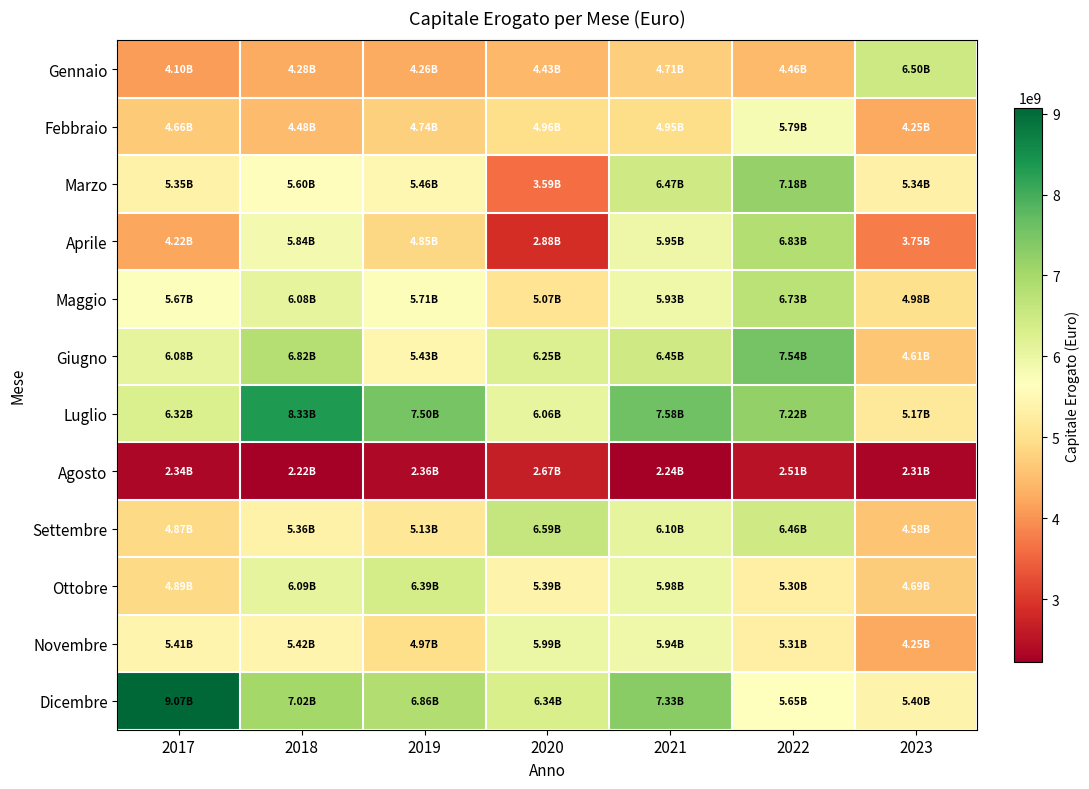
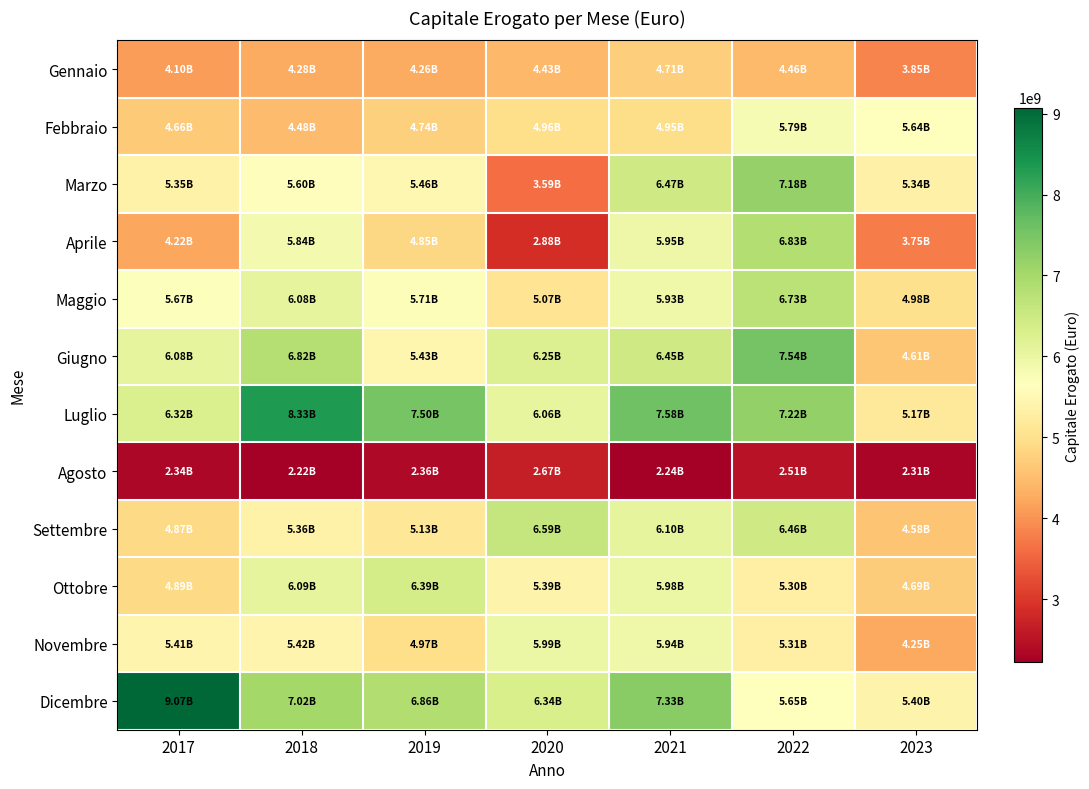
Gennaio, 2023: 6.50B -> 3.85B
Febbraio, 2023: 4.25B -> 5.64B
